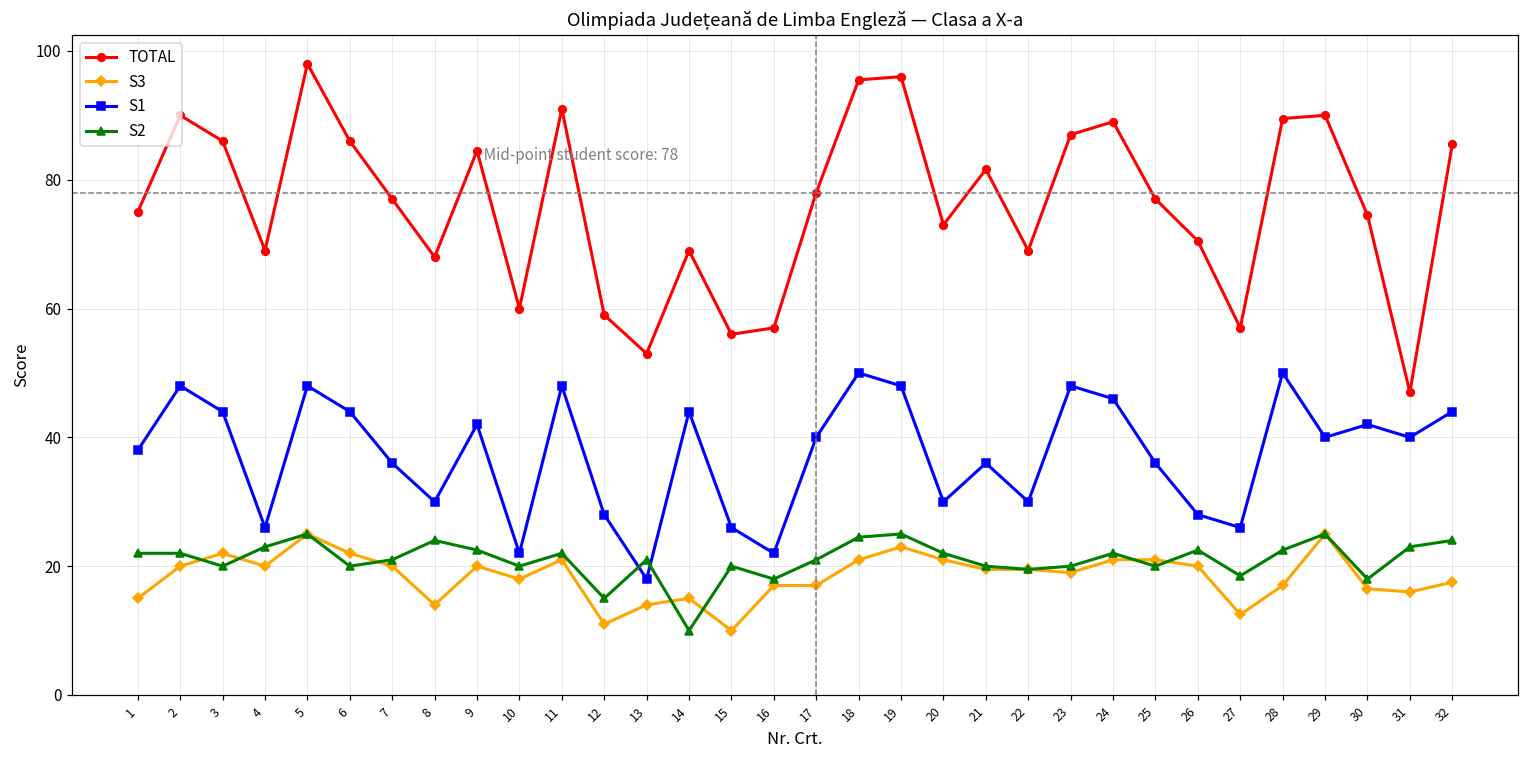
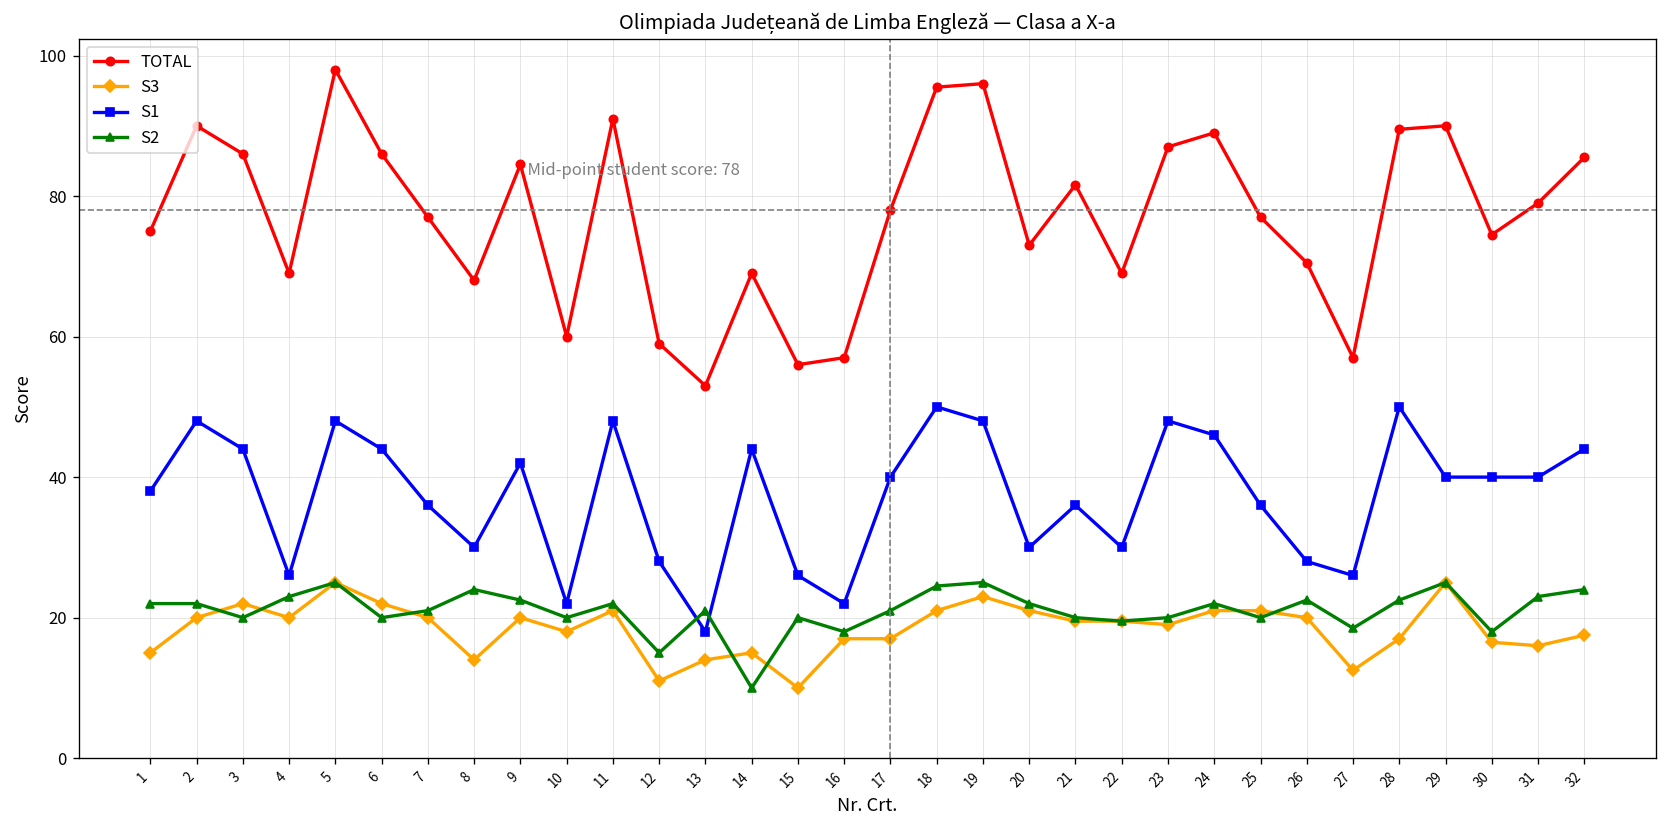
S1, 30: 42 -> 40
TOTAL, 31: 47 -> 79
